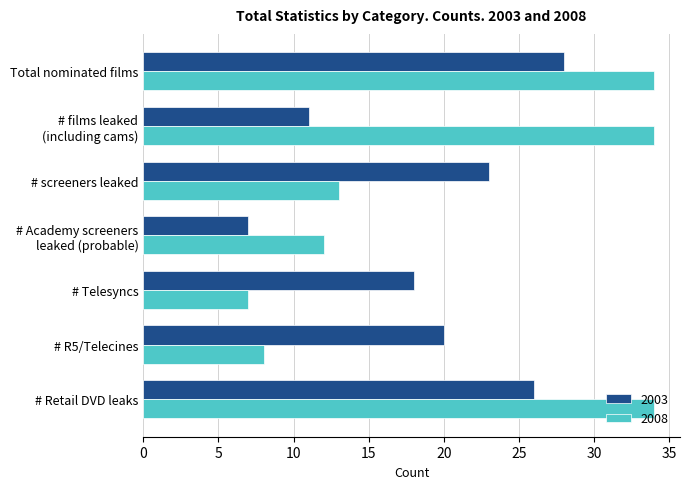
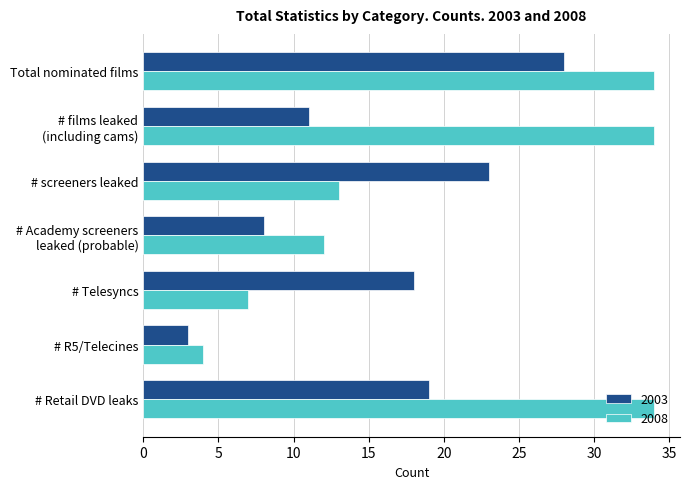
2003, # Academy screeners leaked (probable): 7 -> 8
2003, # R5/Telecines: 20 -> 3
2008, # R5/Telecines: 8 -> 4
2003, # Retail DVD leaks: 26 -> 19
